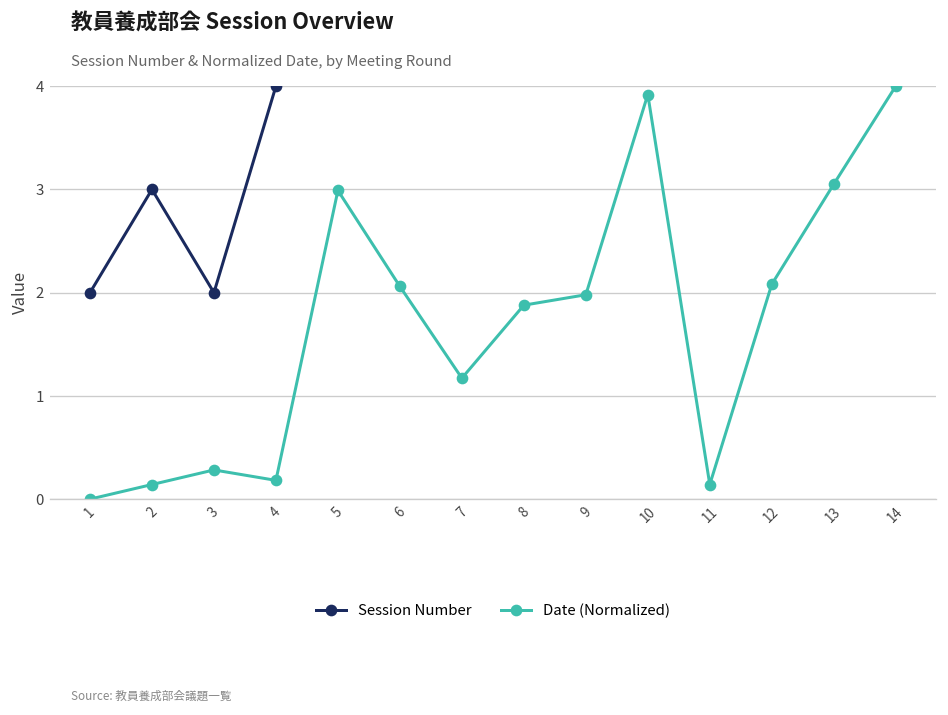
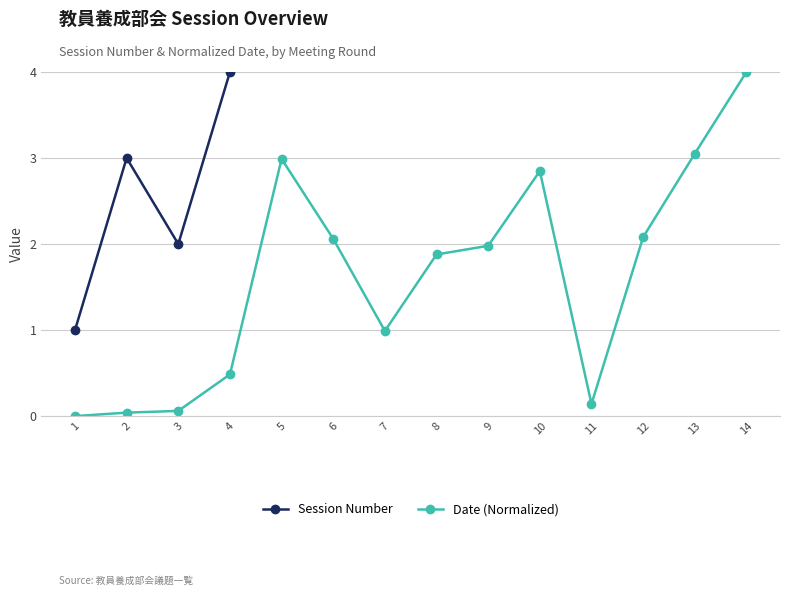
Session Number, 1: 2 -> 1
Date (Normalized), 2: 0.1 -> 0.0
Date (Normalized), 3: 0.3 -> 0.1
Date (Normalized), 4: 0.2 -> 0.5
Date (Normalized), 7: 1.2 -> 1.0
Date (Normalized), 10: 3.9 -> 2.8
